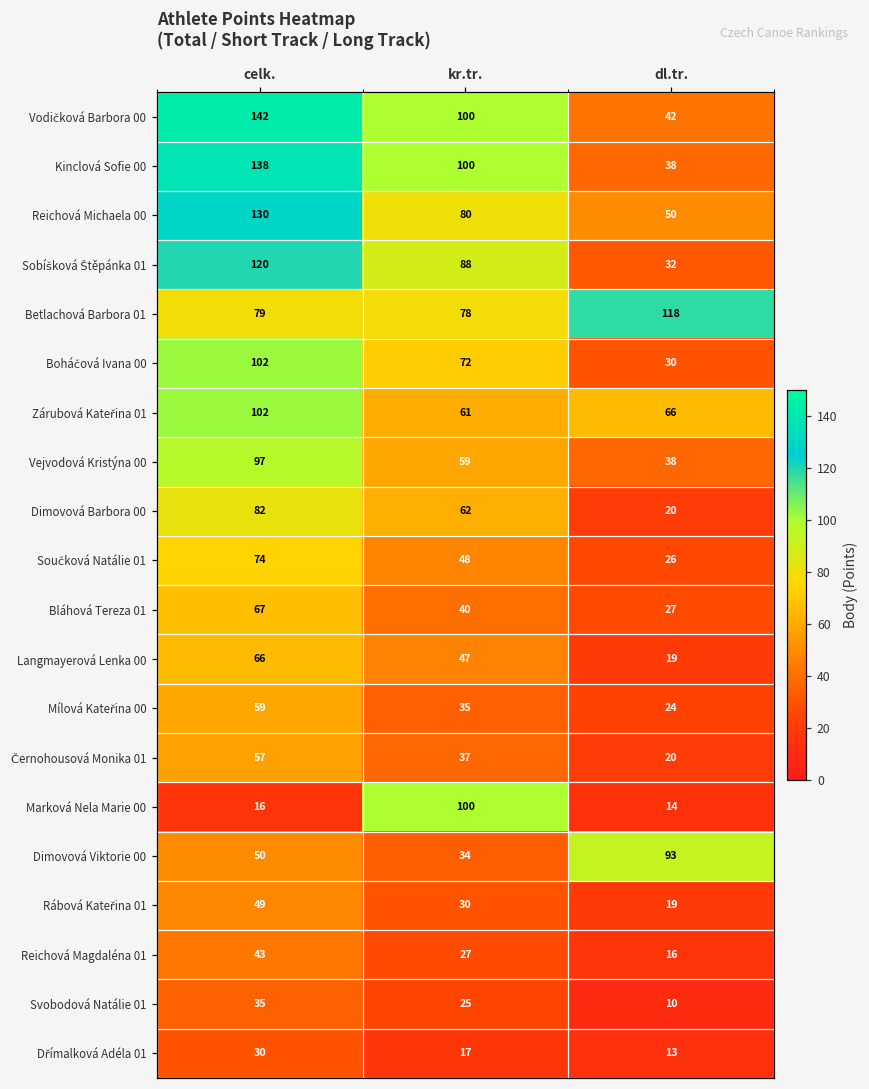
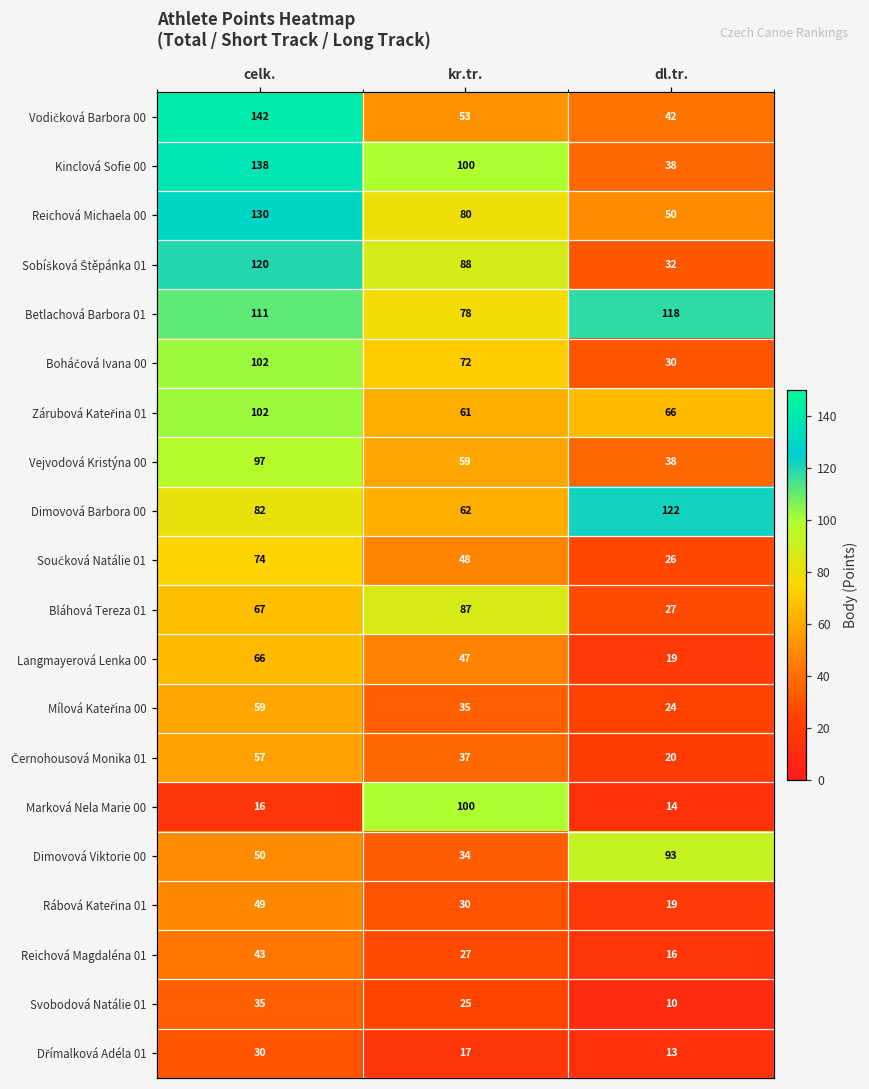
Vodičková Barbora 00, kr.tr.: 100 -> 53
Betlachová Barbora 01, celk.: 79 -> 111
Dimovová Barbora 00, dl.tr.: 20 -> 122
Bláhová Tereza 01, kr.tr.: 40 -> 87
